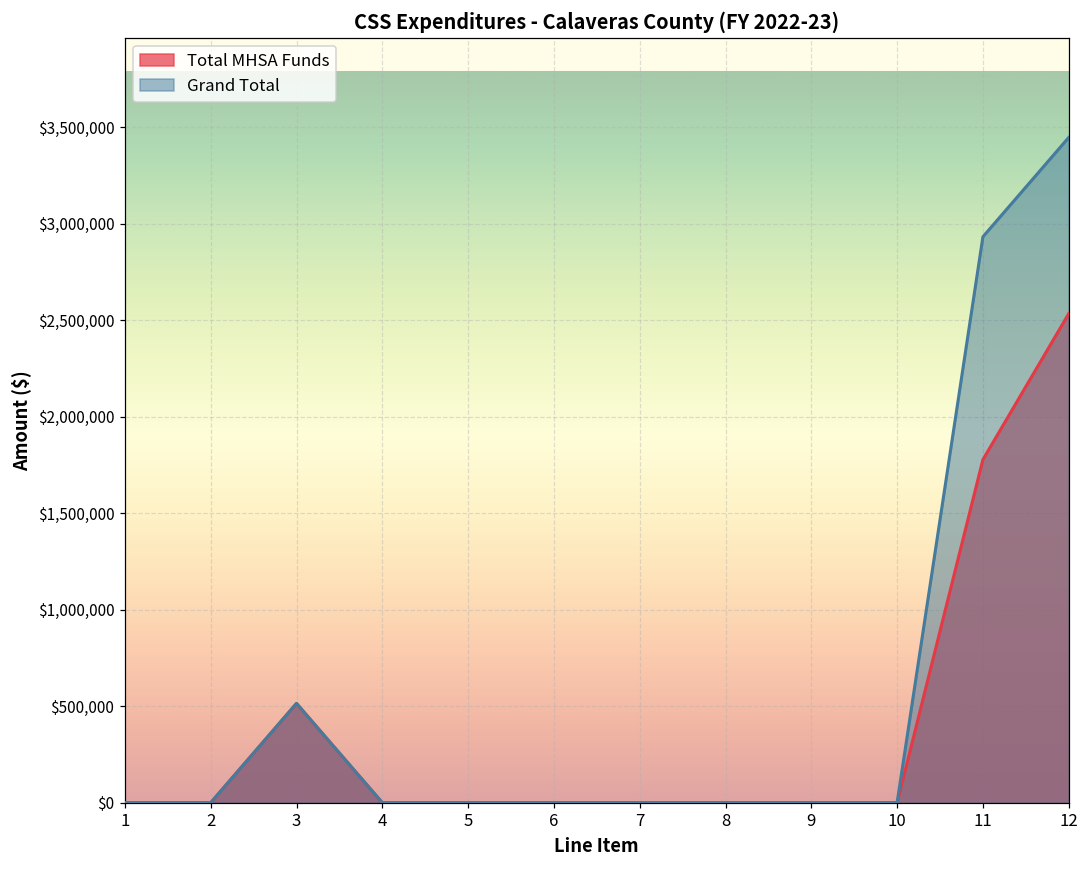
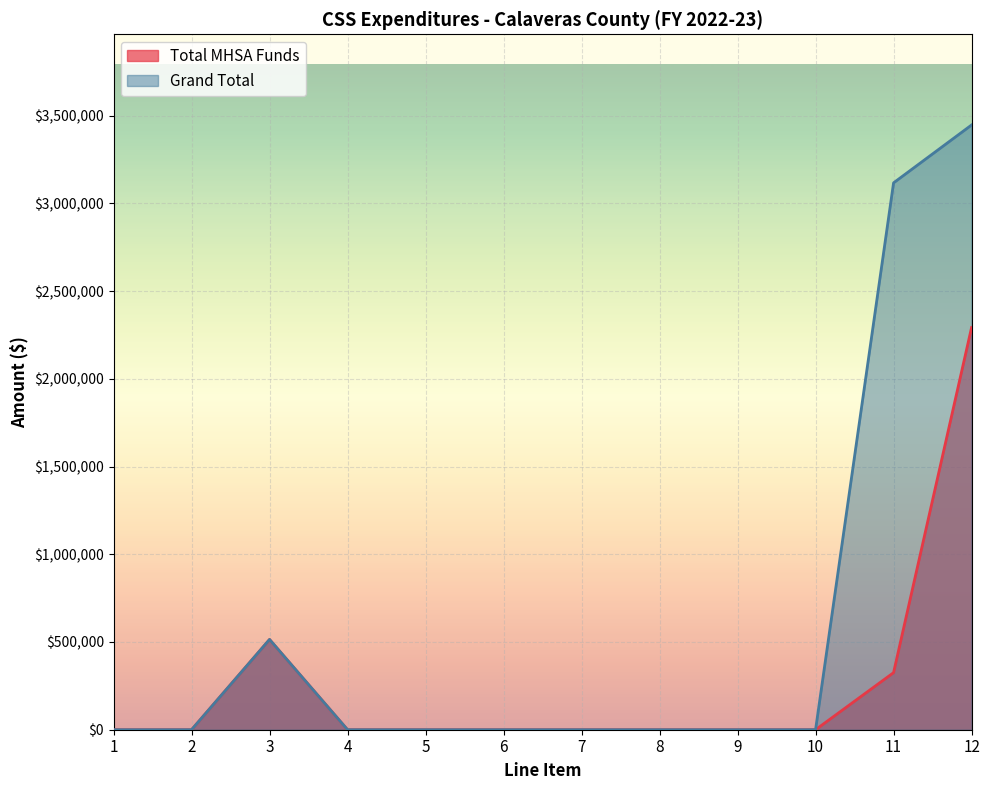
Total MHSA Funds, 11: $1,780,000 -> $330,000
Grand Total, 11: $2,930,000 -> $3,120,000
Total MHSA Funds, 12: $2,530,000 -> $2,290,000
